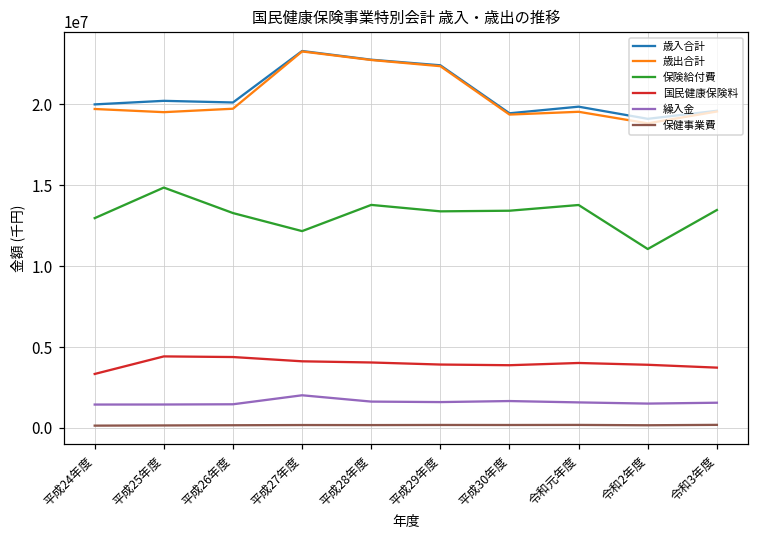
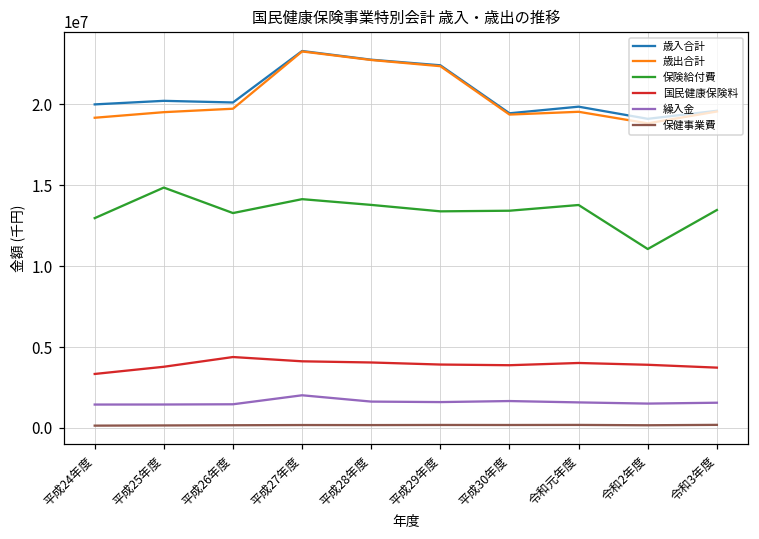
歳出合計, 平成24年度: 19700000 -> 19200000
国民健康保険料, 平成25年度: 4400000 -> 3800000
保険給付費, 平成27年度: 12200000 -> 14100000
